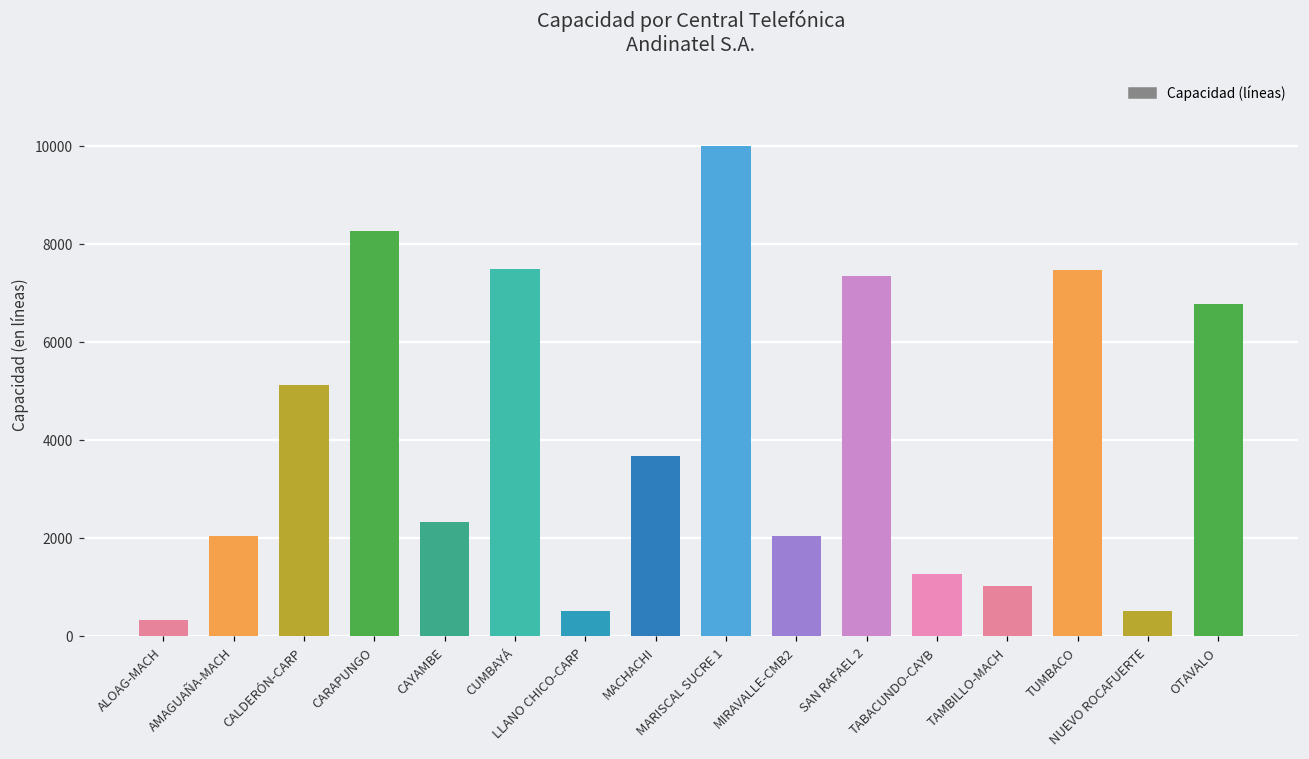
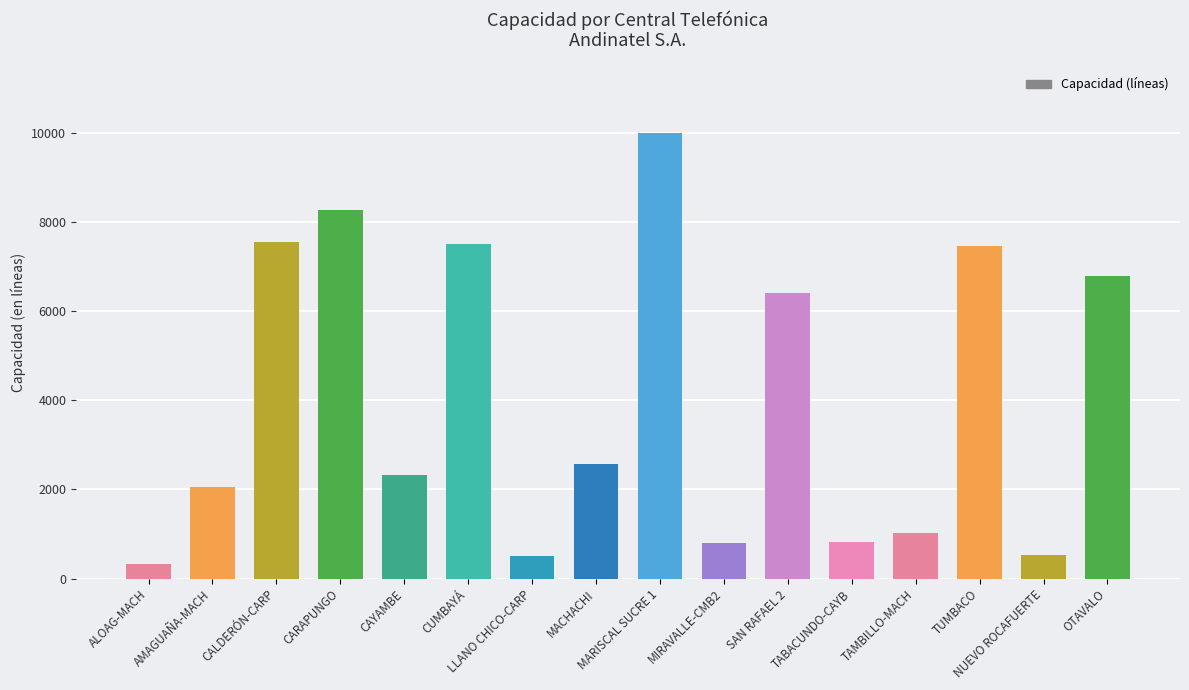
CALDERÓN-CARP: 5100 -> 7600
MACHACHI: 3700 -> 2600
MIRAVALLE-CMB2: 2000 -> 800
SAN RAFAEL 2: 7300 -> 6400
TABACUNDO-CAYB: 1300 -> 800
